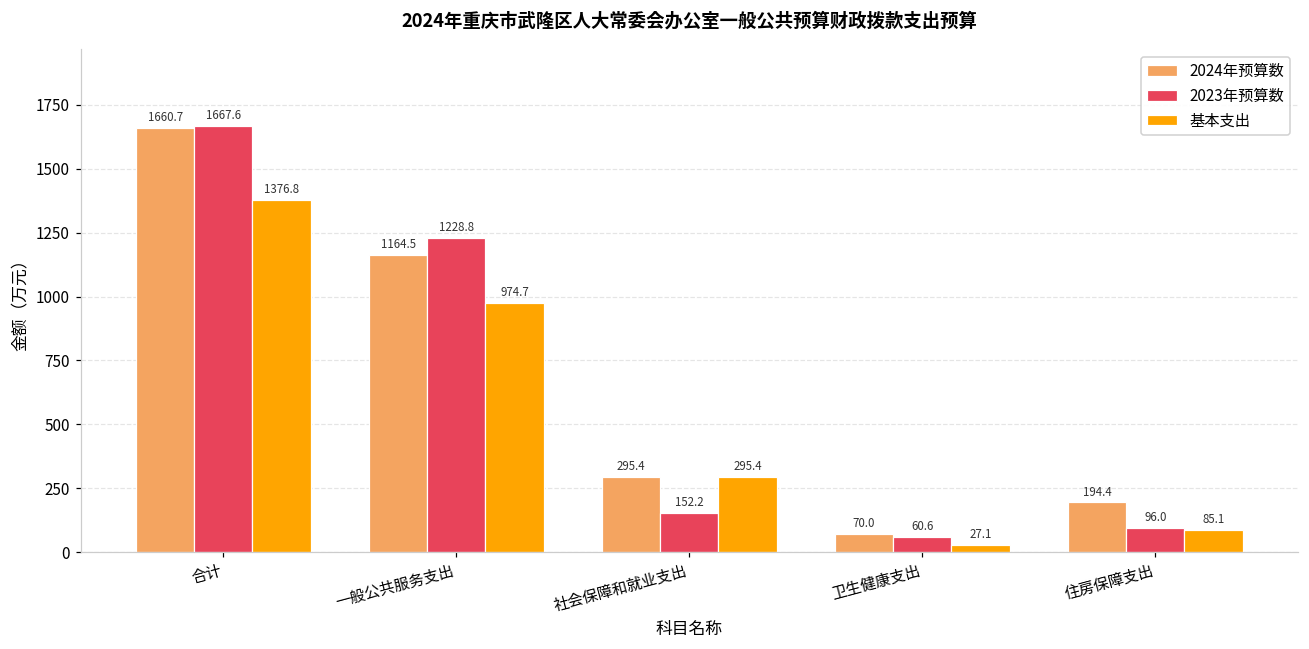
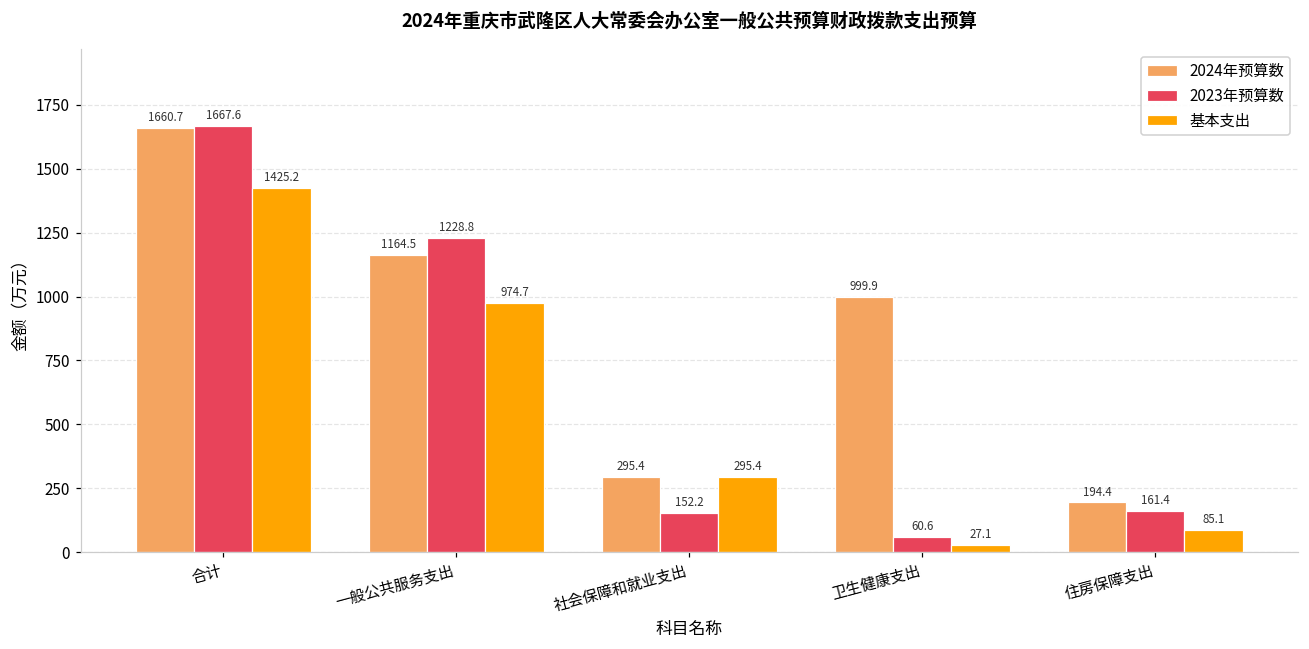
基本支出, 合计: 1376.8 -> 1425.2
2024年预算数, 卫生健康支出: 70.0 -> 999.9
2023年预算数, 住房保障支出: 96.0 -> 161.4
